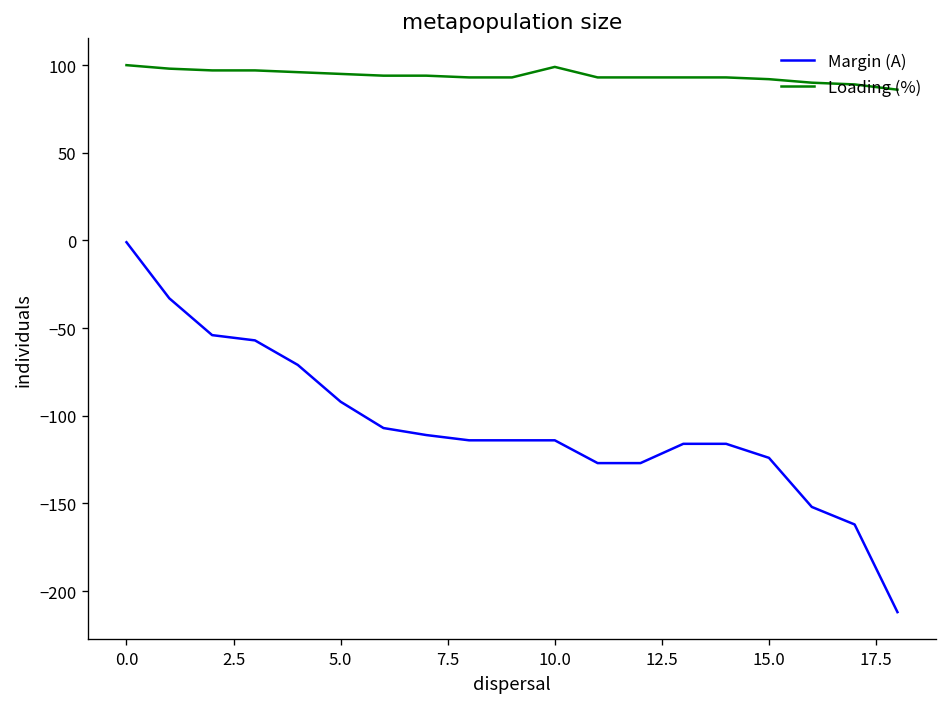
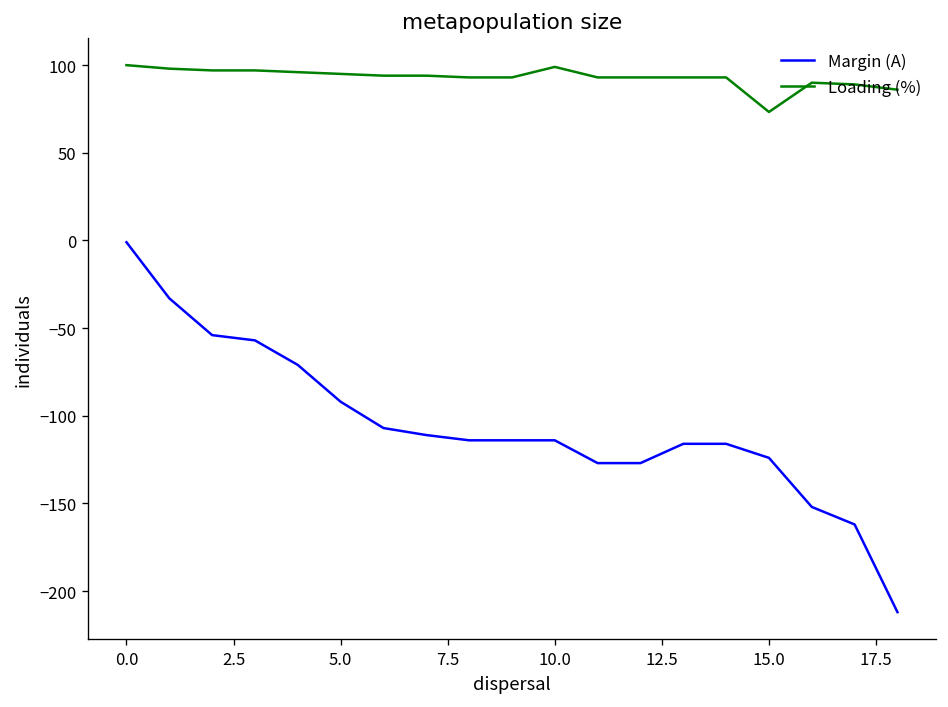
Loading (%), 15.0: 92 -> 73
